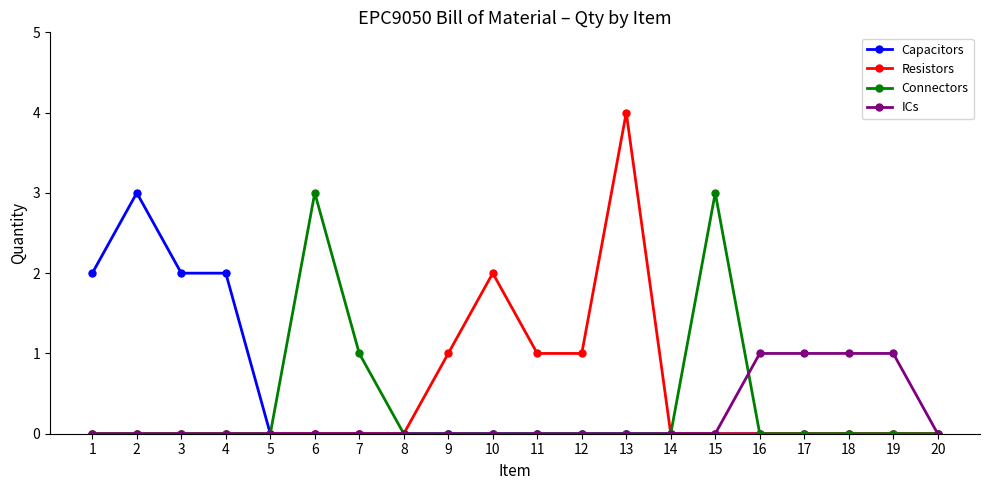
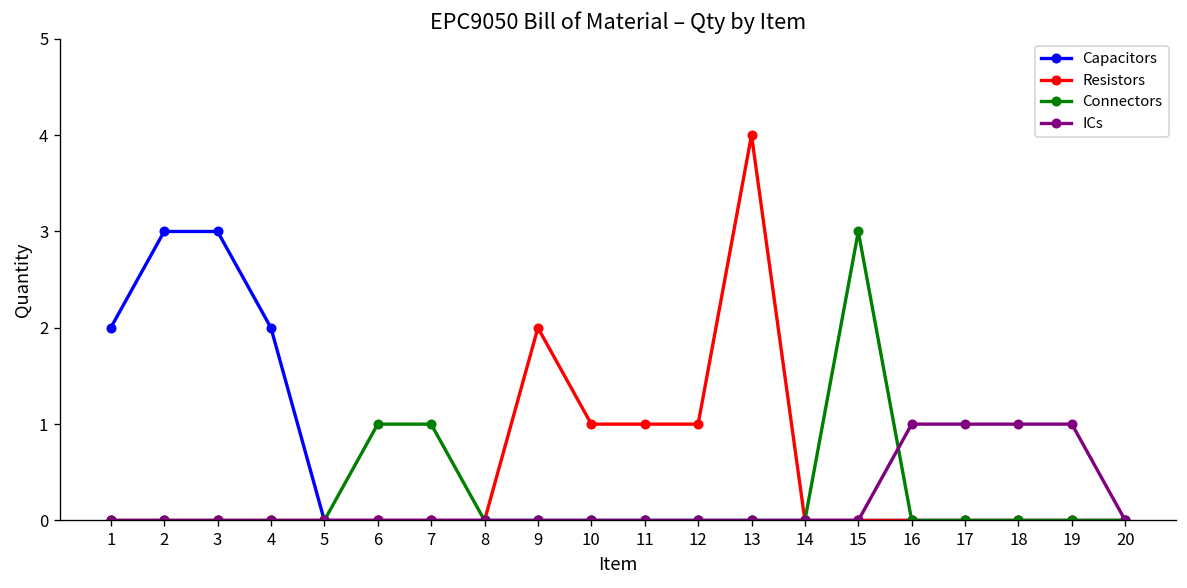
Capacitors, 3: 2 -> 3
Connectors, 6: 3 -> 1
Resistors, 9: 1 -> 2
Resistors, 10: 2 -> 1
